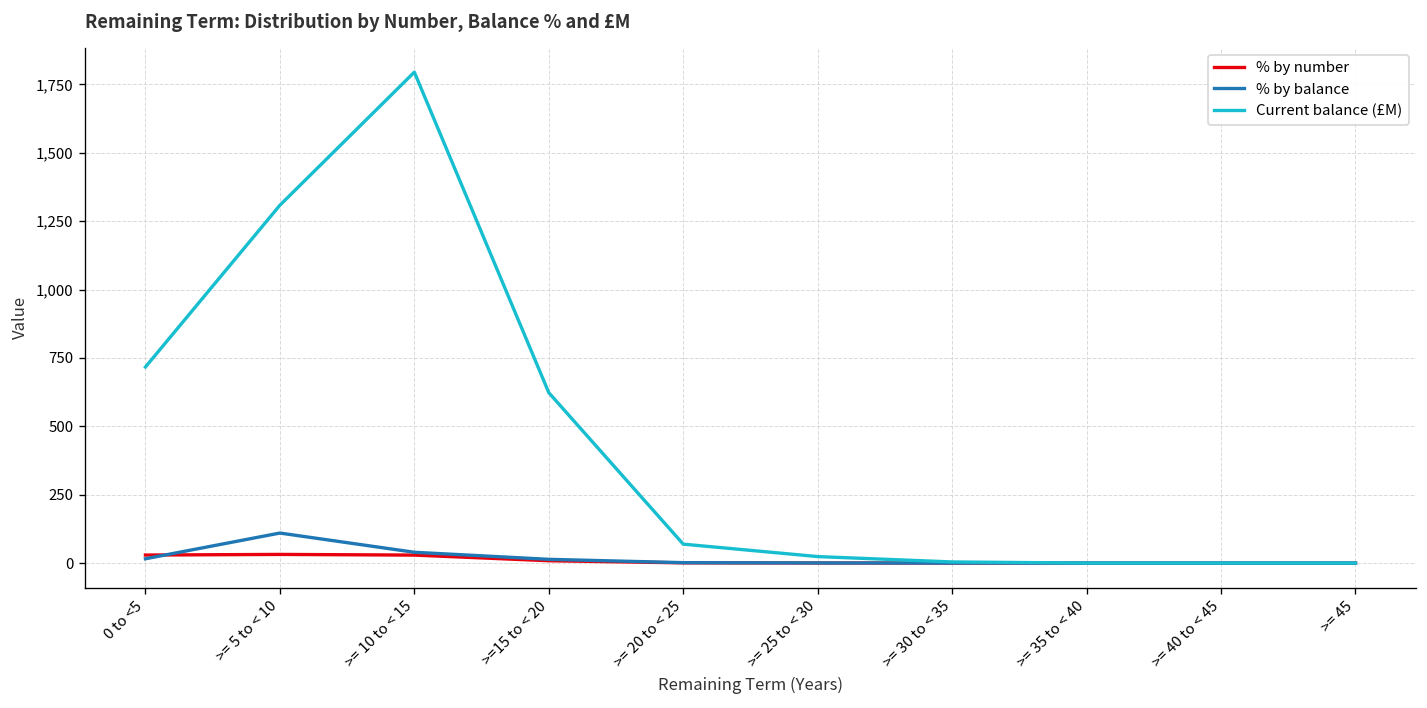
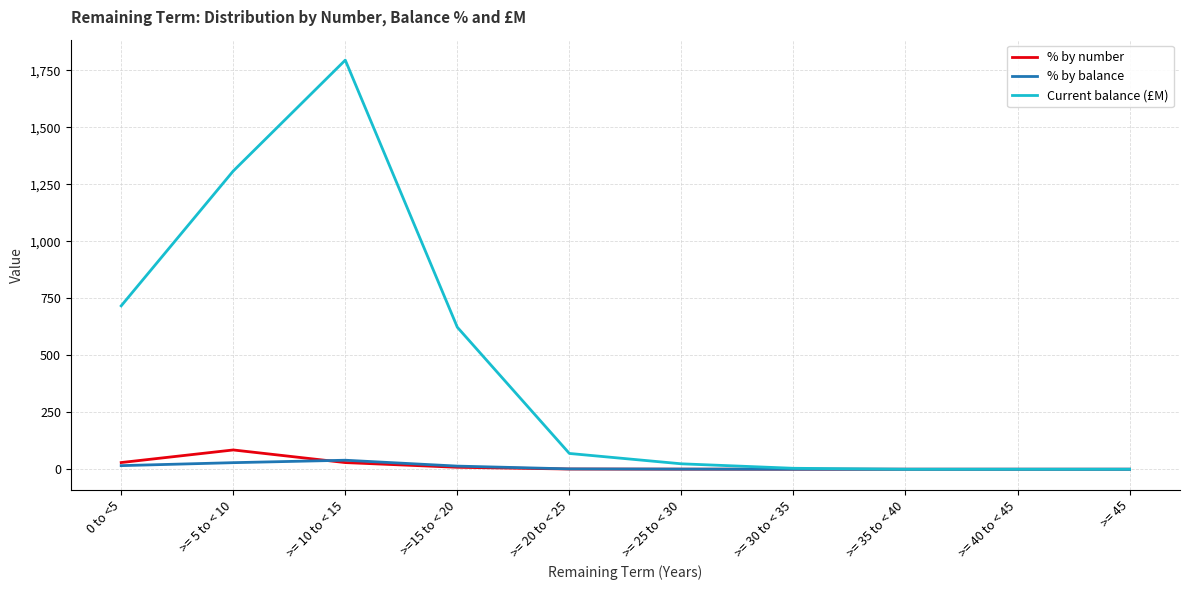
% by number, >= 5 to < 10: 30 -> 80
% by balance, >= 5 to < 10: 110 -> 30
